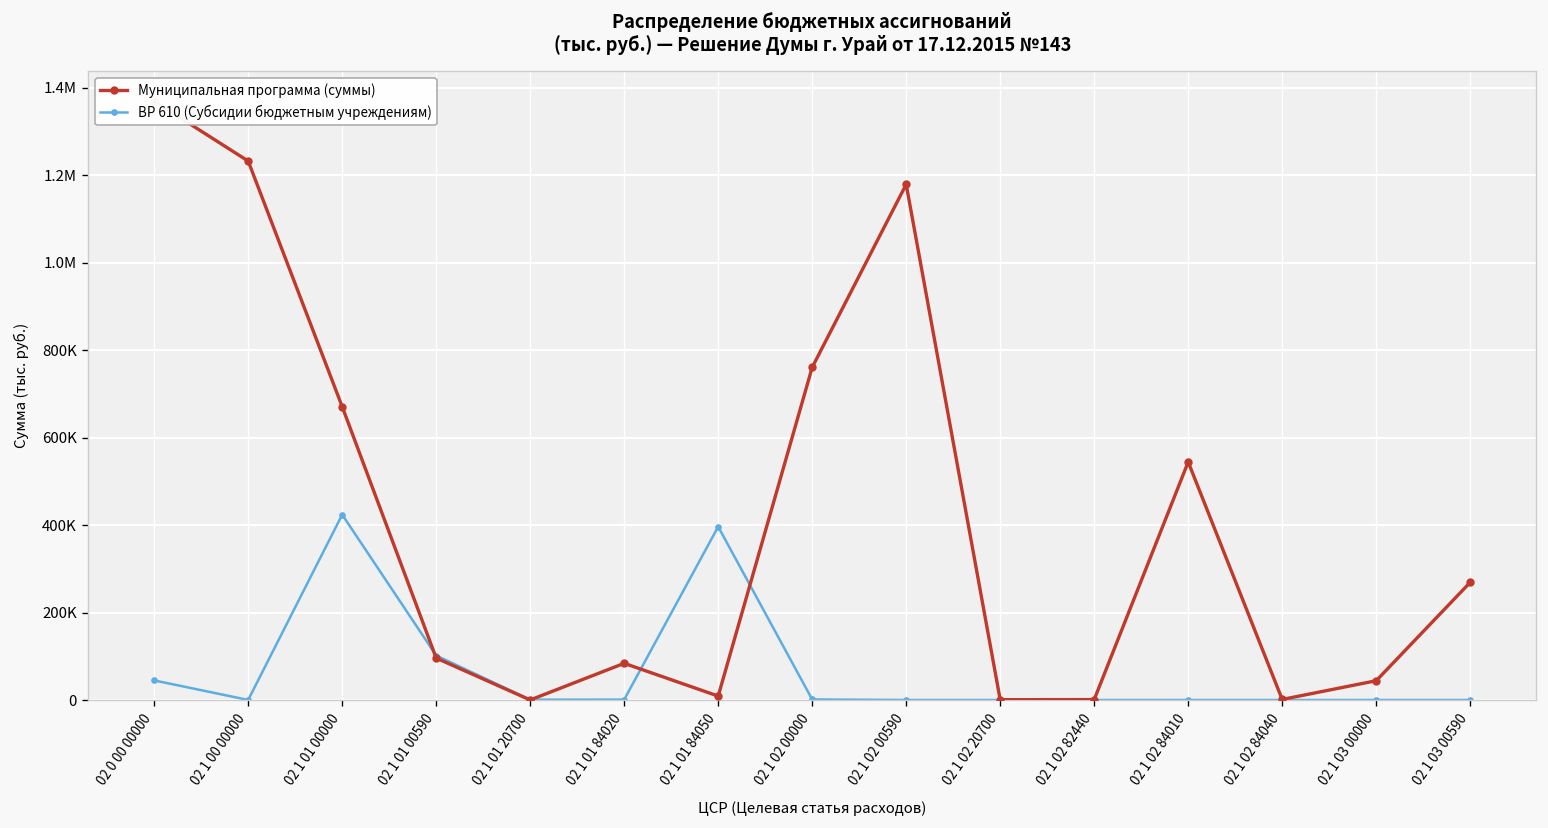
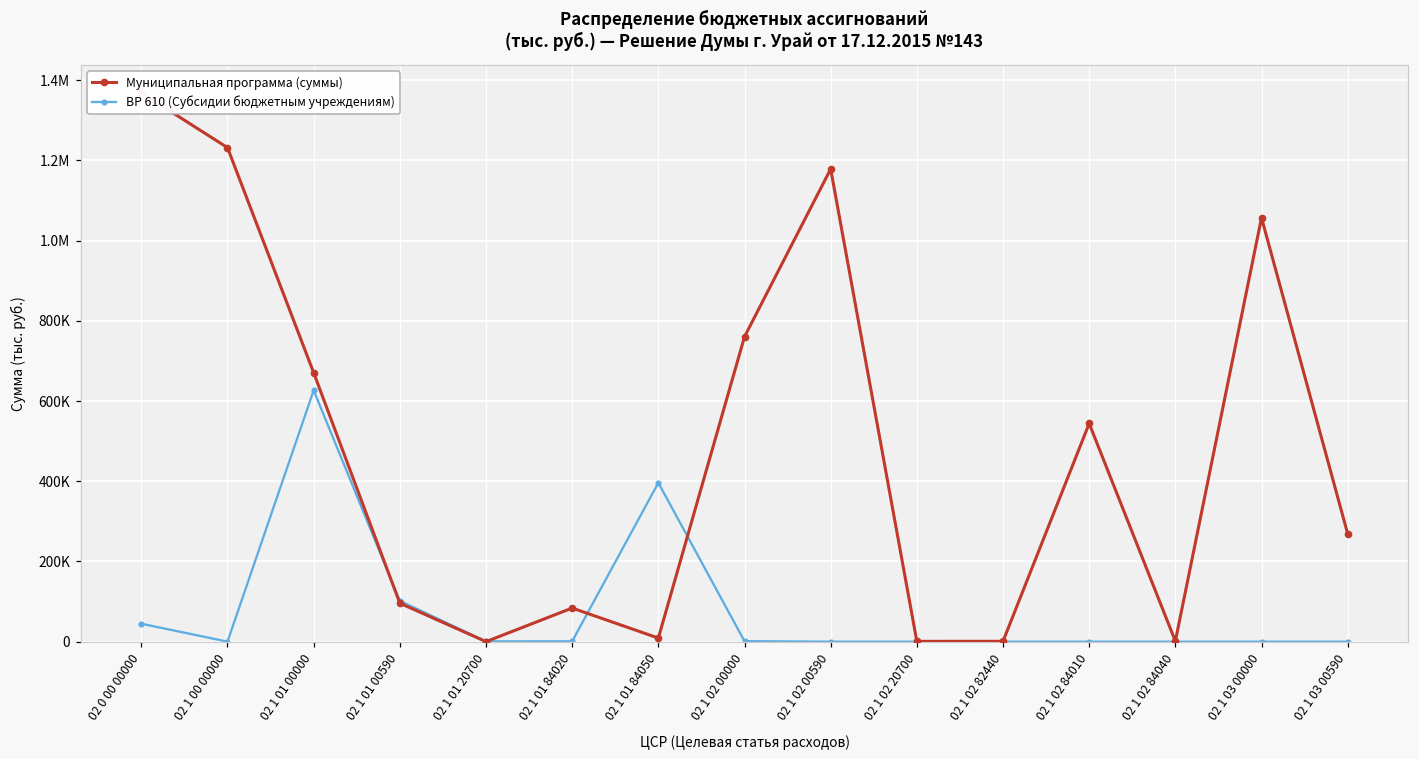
ВР 610 (Субсидии бюджетным учреждениям), 02 1 01 00000: 420000 -> 630000
Муниципальная программа (суммы), 02 1 03 00000: 40000 -> 1060000
